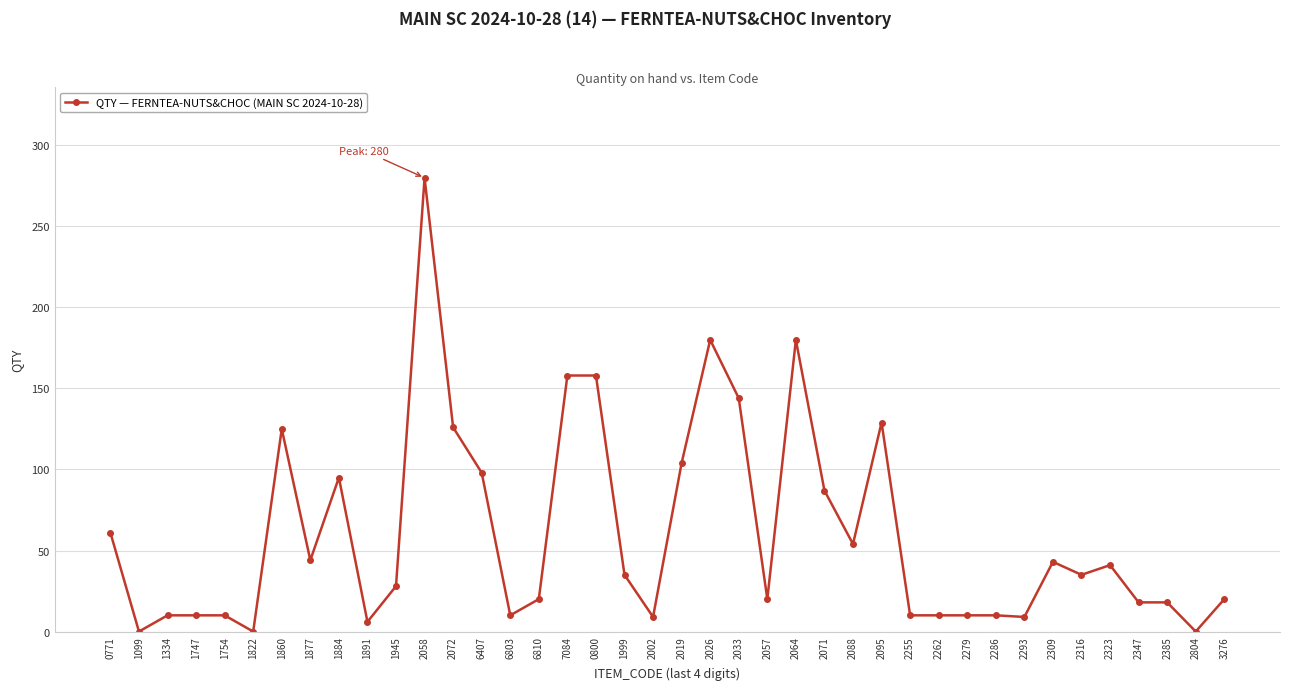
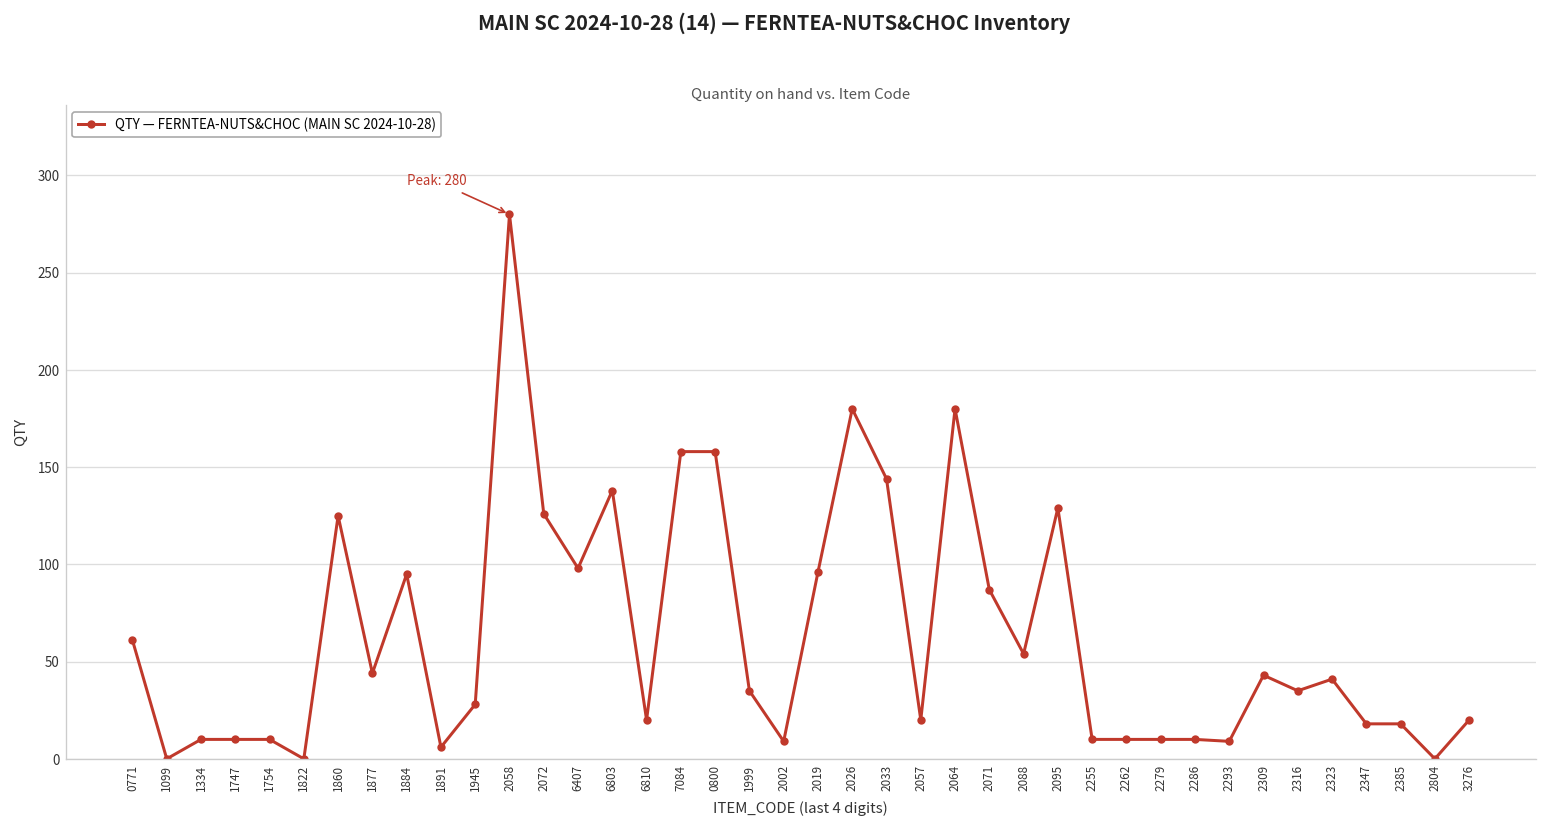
6803: 10 -> 138
2019: 104 -> 96
